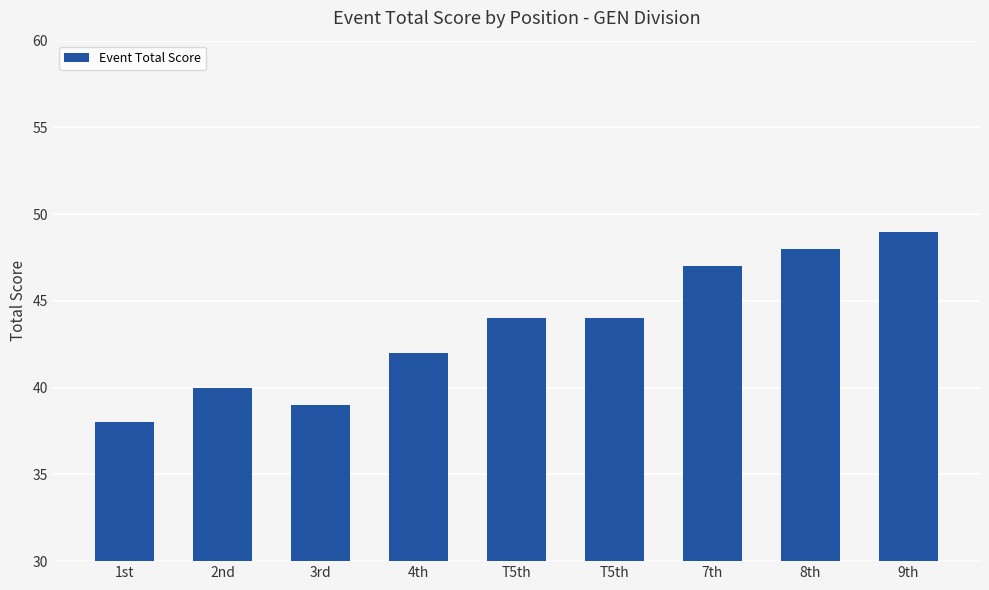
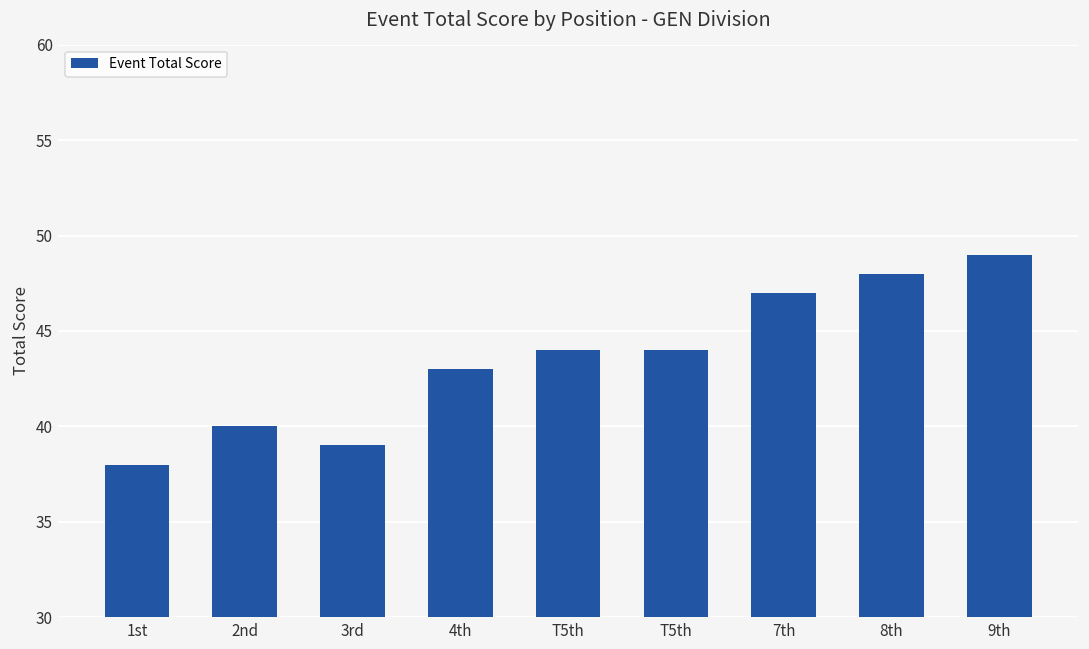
4th: 42 -> 43
